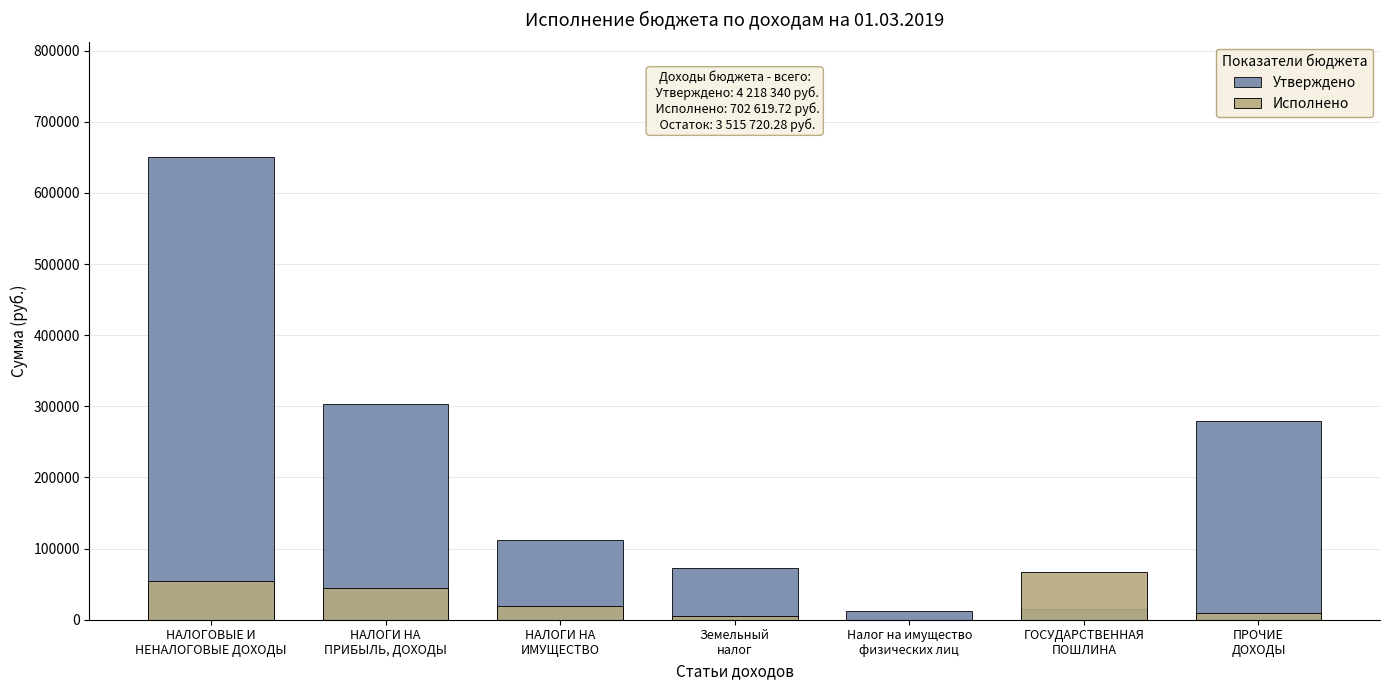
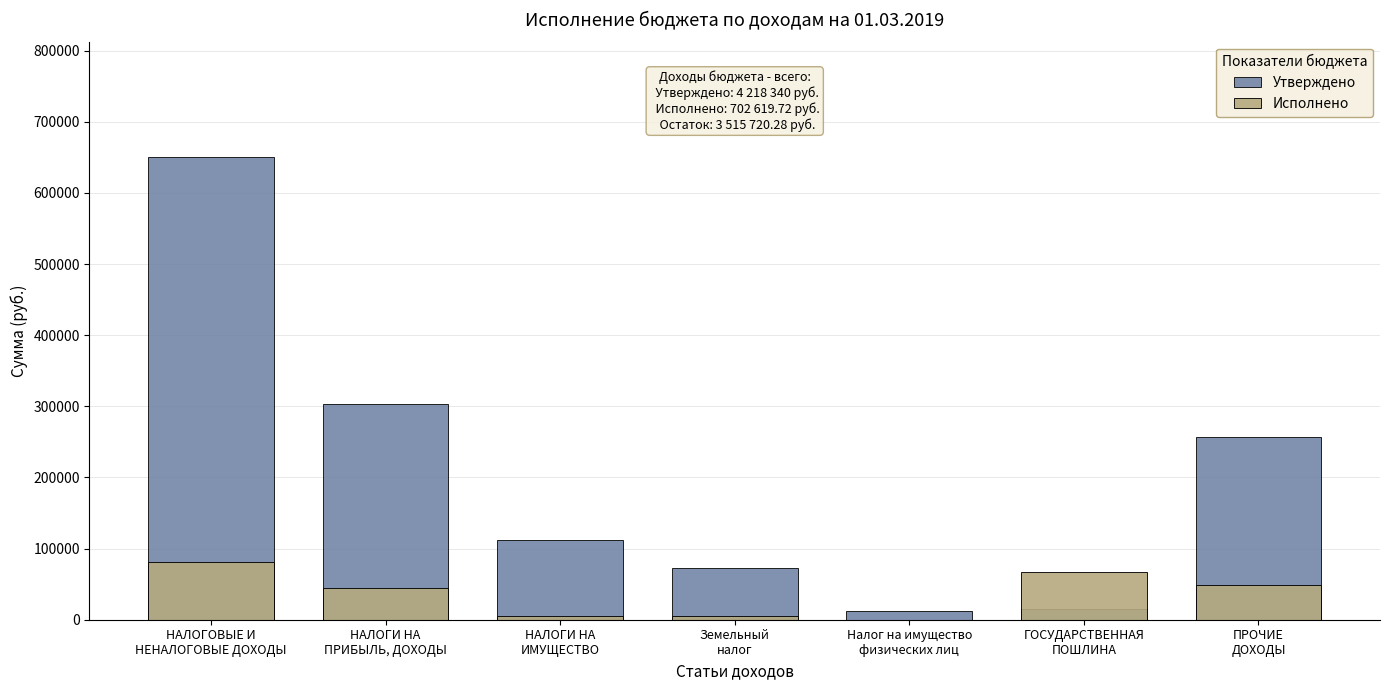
Исполнено, НАЛОГОВЫЕ И НЕНАЛОГОВЫЕ ДОХОДЫ: 50000 -> 80000
Исполнено, НАЛОГИ НА ИМУЩЕСТВО: 20000 -> 10000
Утверждено, ПРОЧИЕ ДОХОДЫ: 280000 -> 260000
Исполнено, ПРОЧИЕ ДОХОДЫ: 10000 -> 50000
